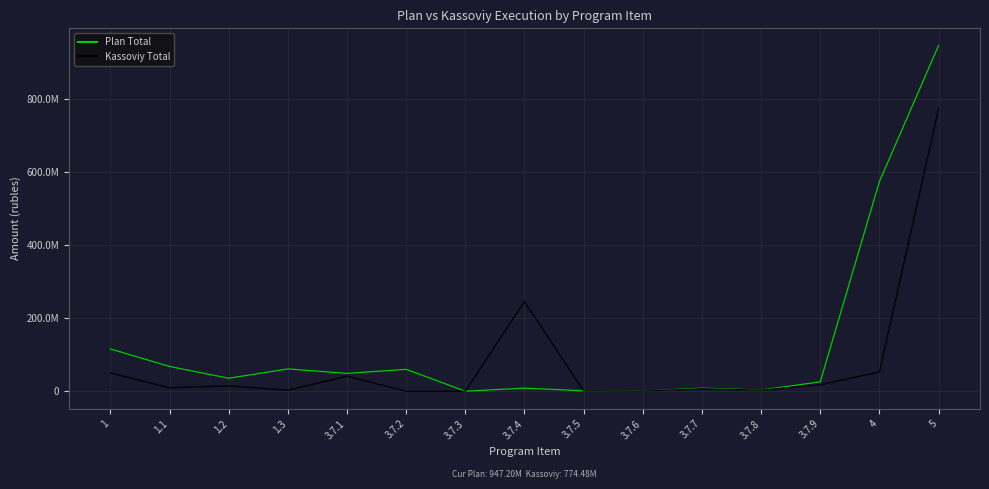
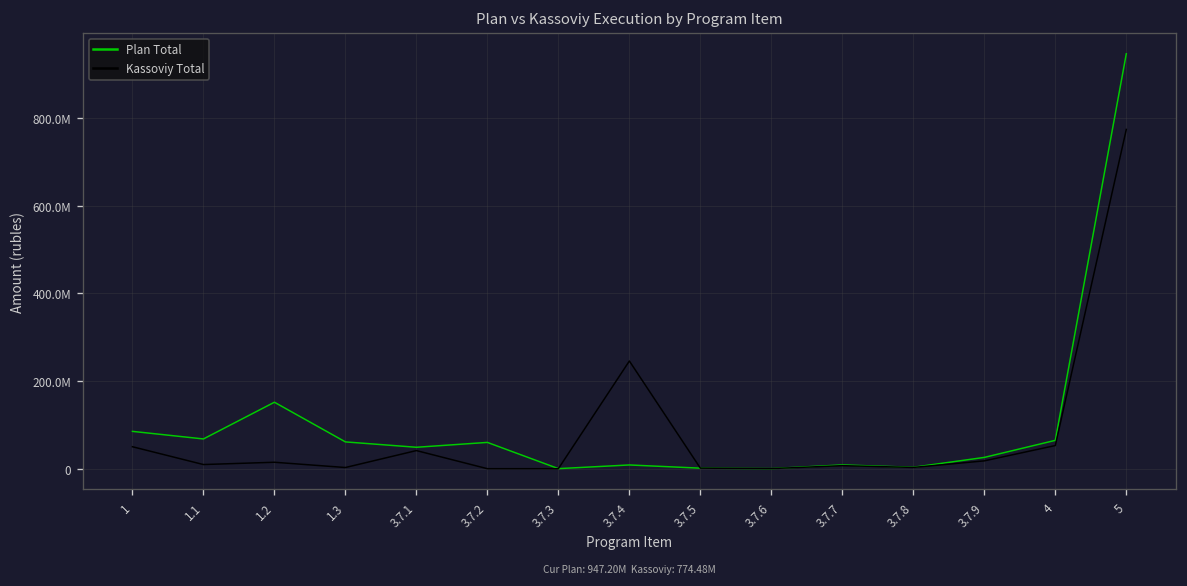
Plan Total, 1: 120000000 -> 90000000
Plan Total, 1.2: 40000000 -> 150000000
Plan Total, 4: 570000000 -> 60000000
